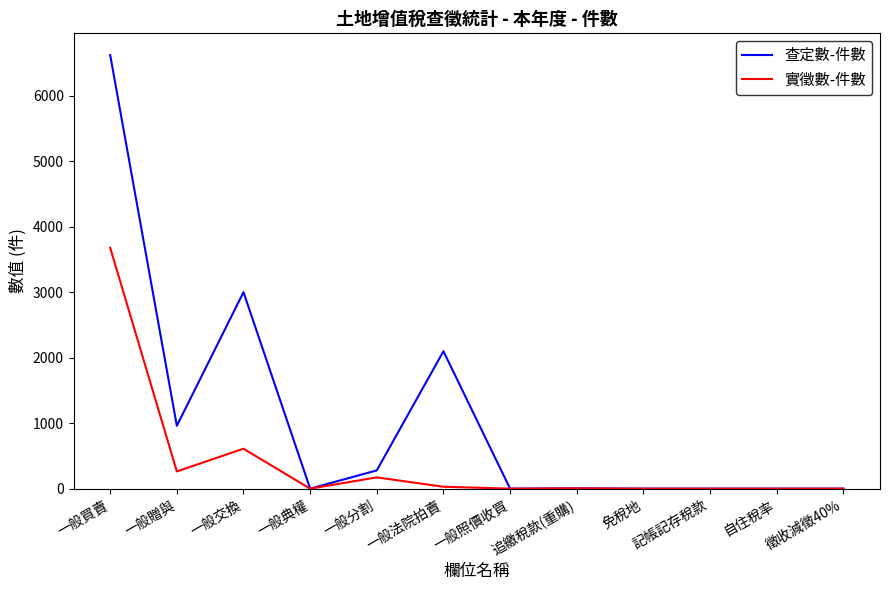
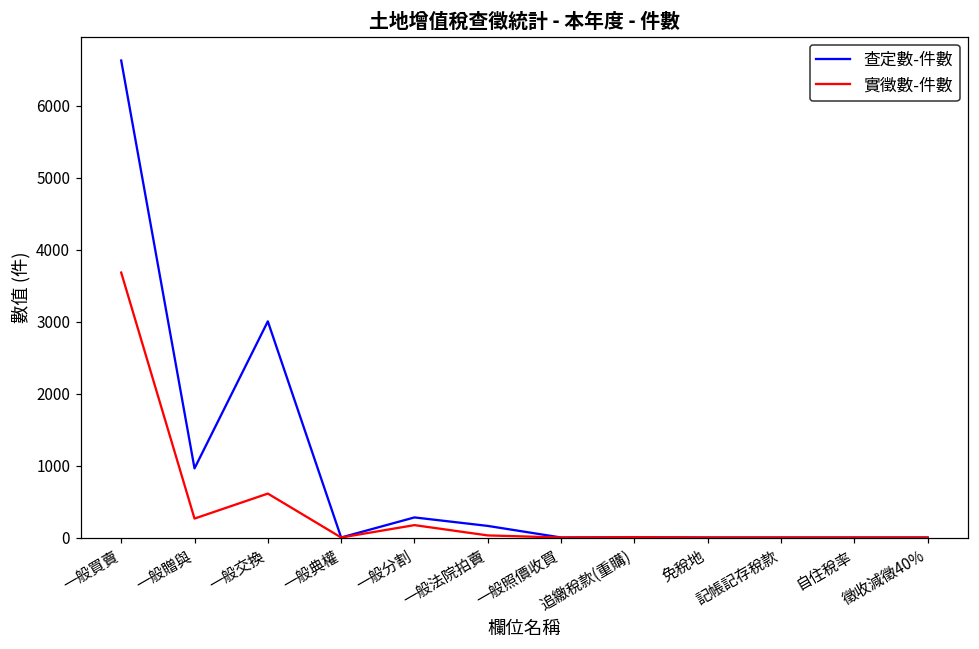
查定數-件數, 一般法院拍賣: 2100 -> 200
